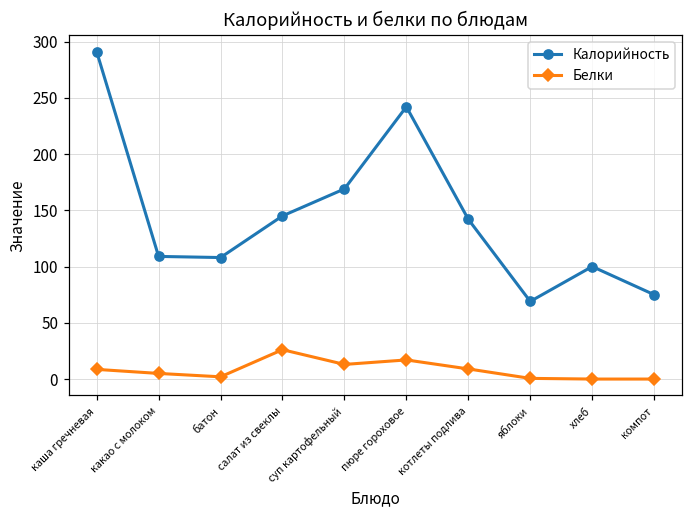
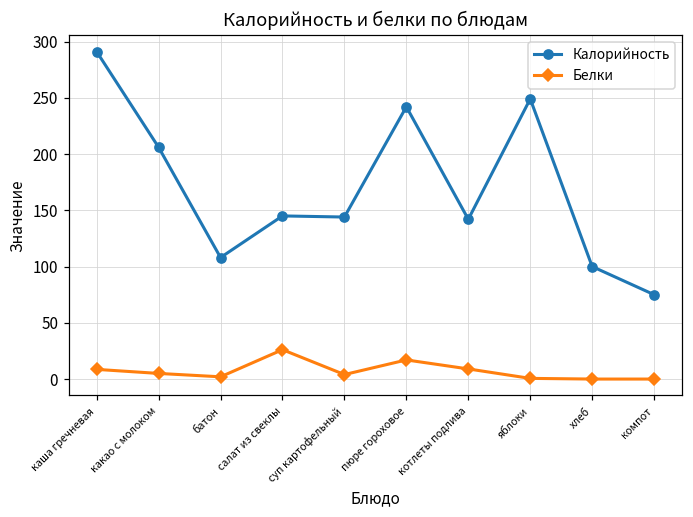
Калорийность, какао с молоком: 109 -> 206
Калорийность, суп картофельный: 169 -> 144
Белки, суп картофельный: 13 -> 4
Калорийность, яблоки: 69 -> 249
